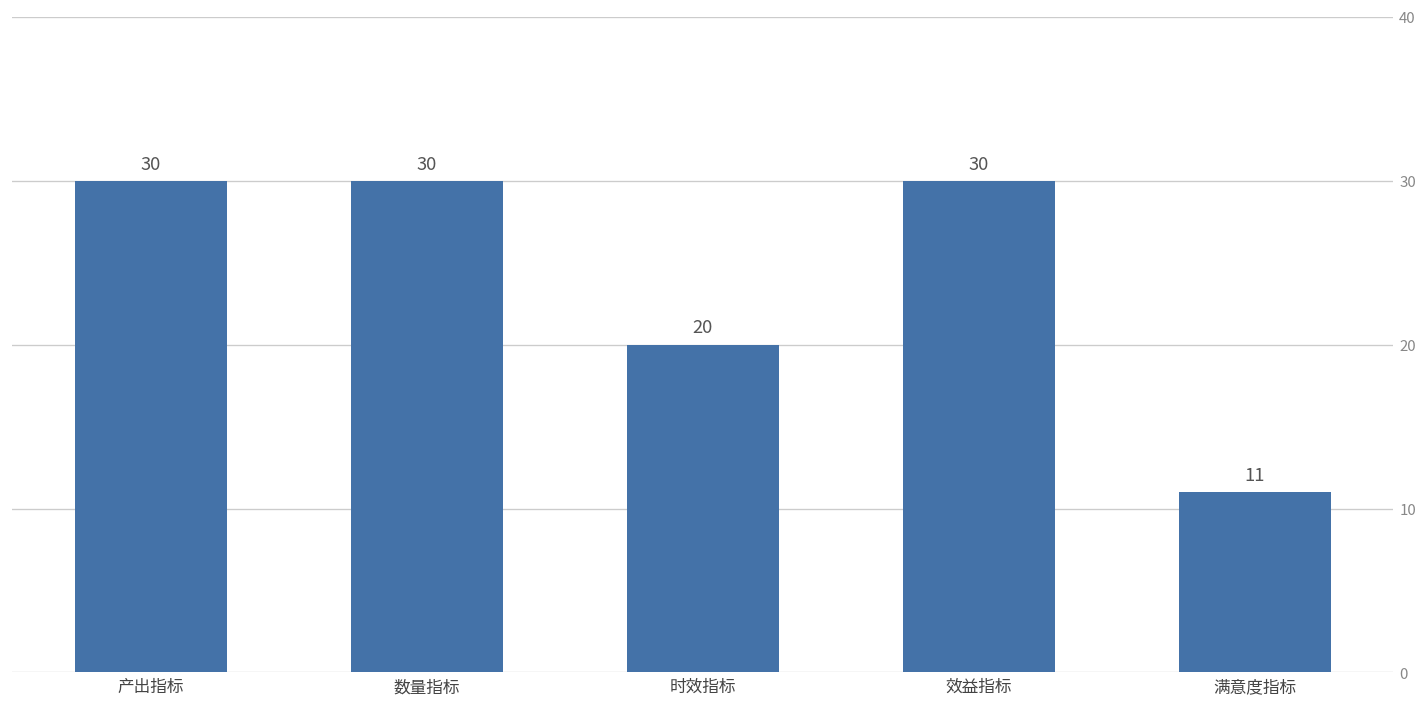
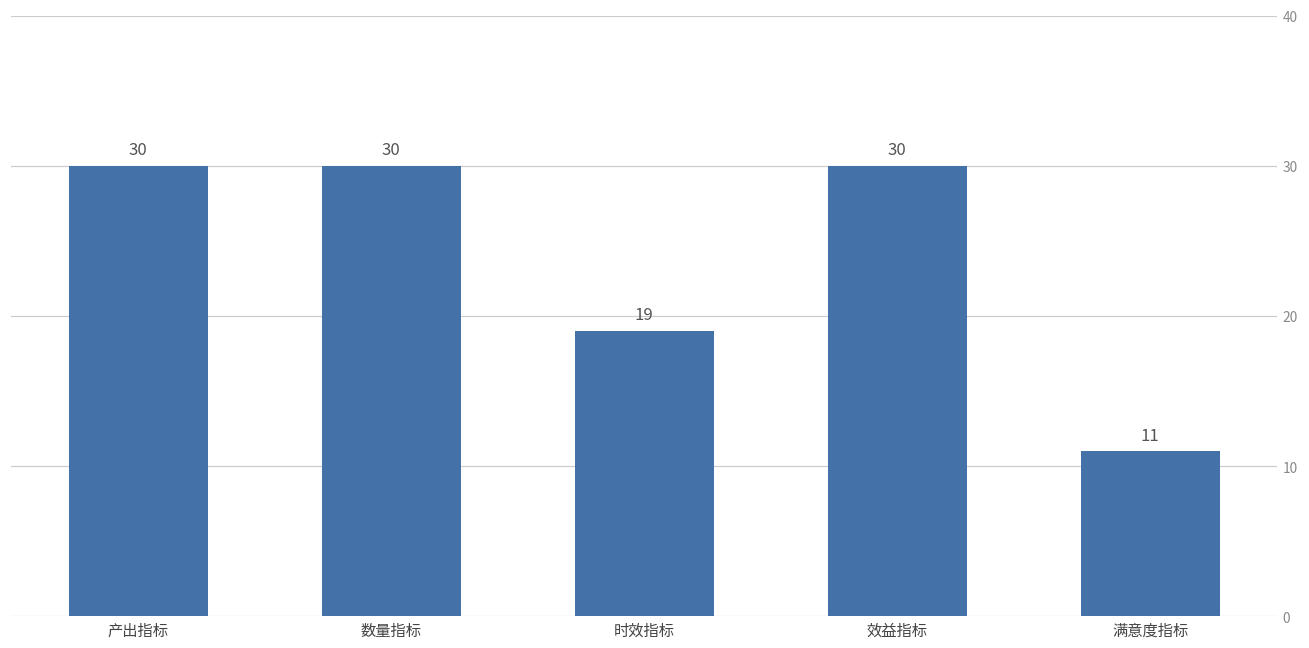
时效指标: 20 -> 19
